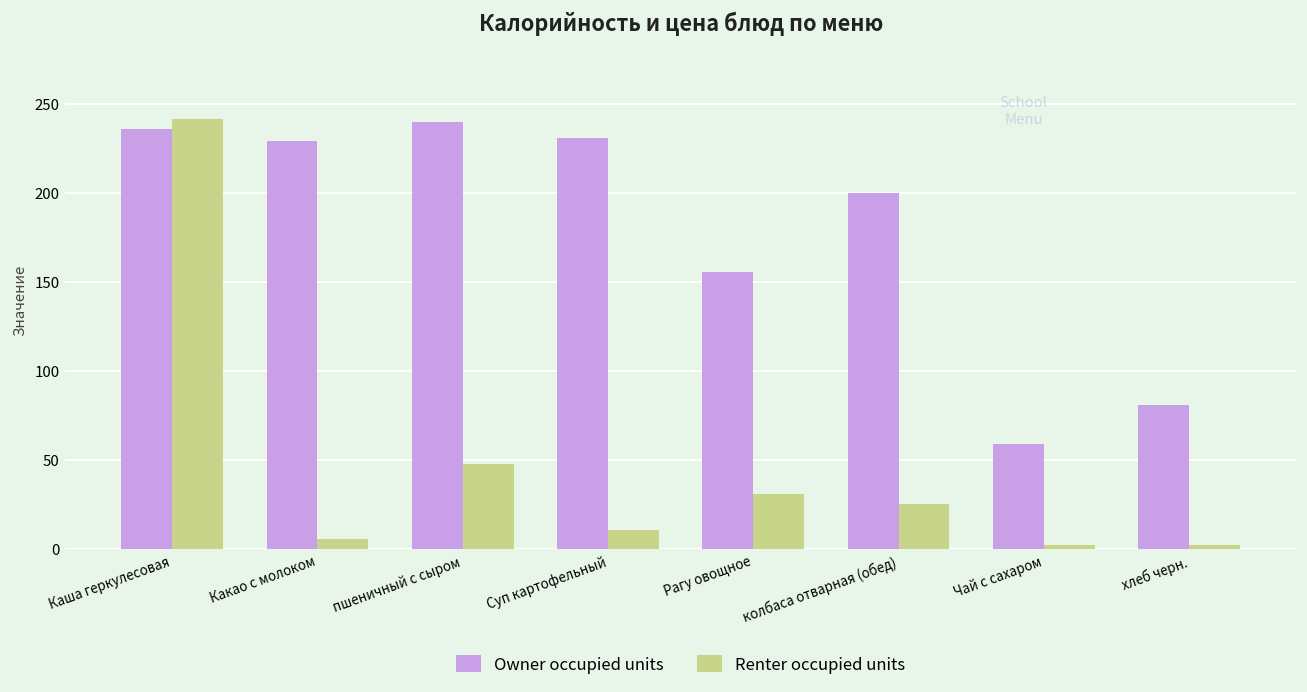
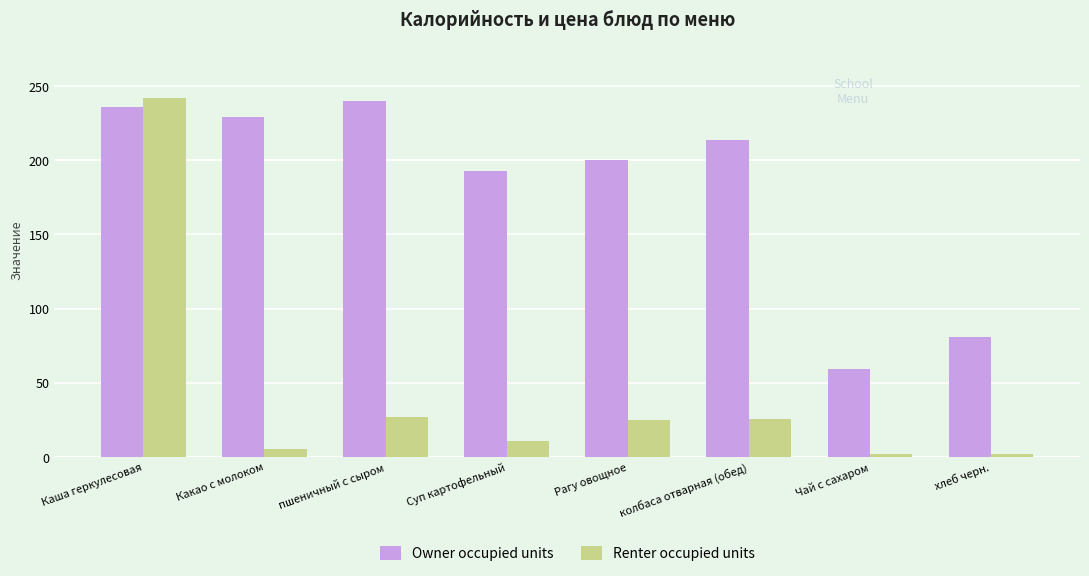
Renter occupied units, пшеничный с сыром: 48 -> 27
Owner occupied units, Суп картофельный: 231 -> 193
Owner occupied units, Рагу овощное: 156 -> 200
Renter occupied units, Рагу овощное: 31 -> 25
Owner occupied units, колбаса отварная (обед): 200 -> 214
